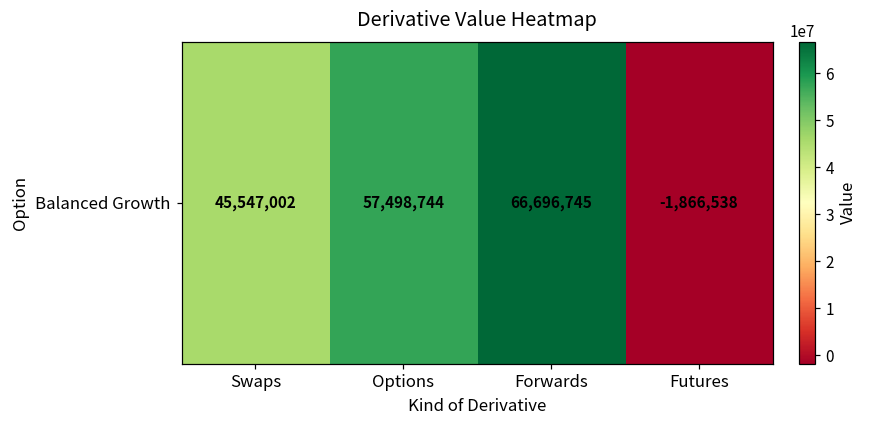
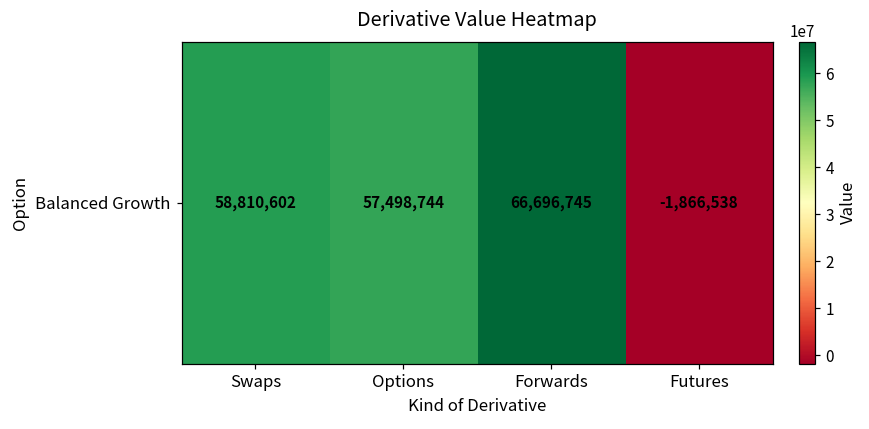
Balanced Growth, Swaps: 45,547,002 -> 58,810,602
